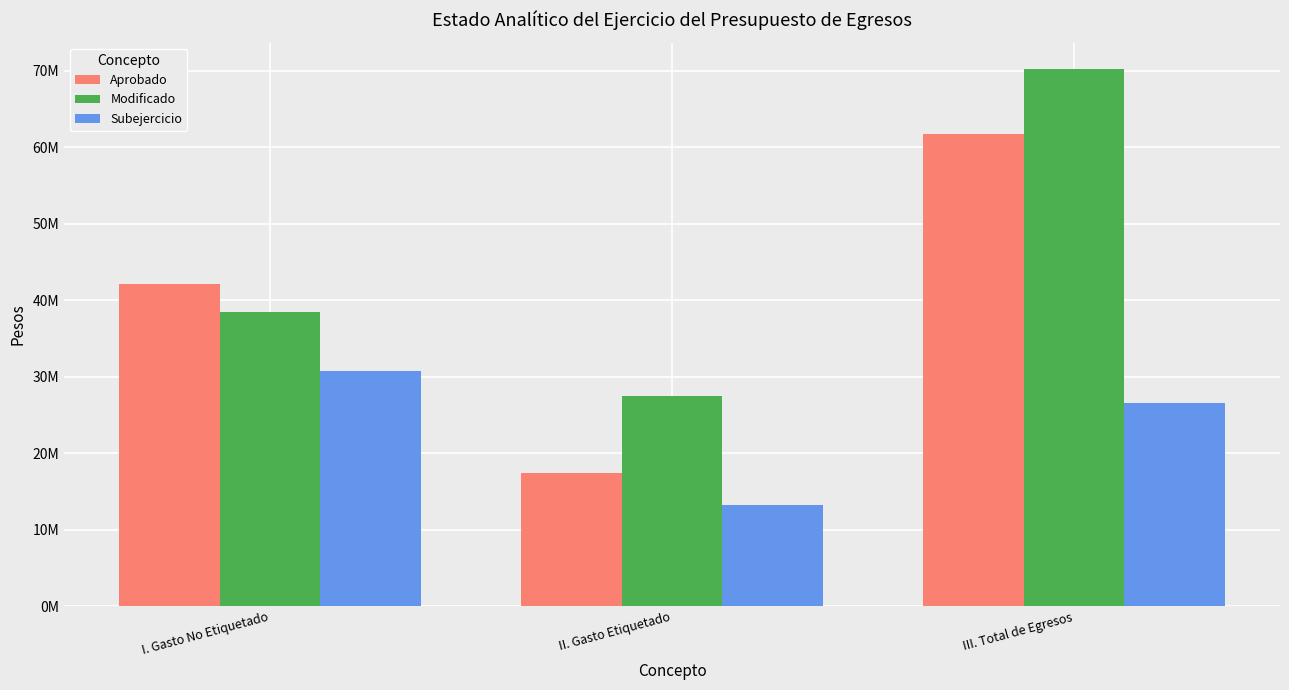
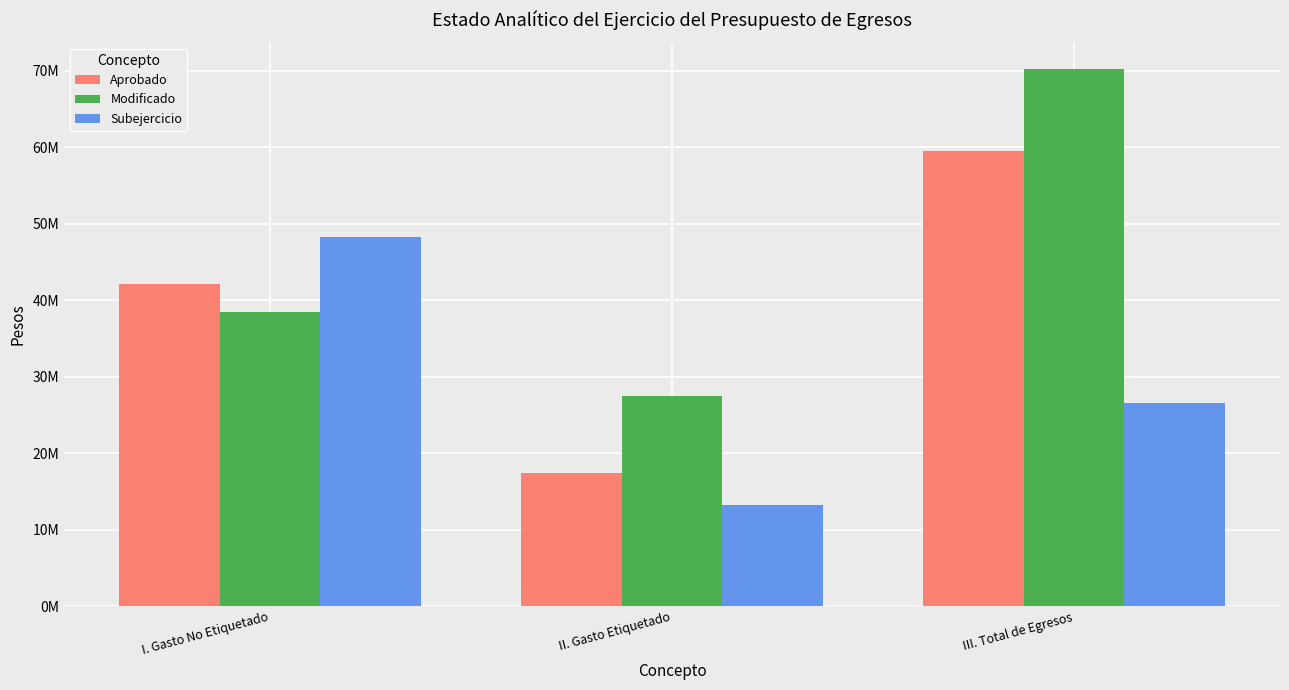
Subejercicio, I. Gasto No Etiquetado: 31000000 -> 48000000
Aprobado, III. Total de Egresos: 62000000 -> 60000000
